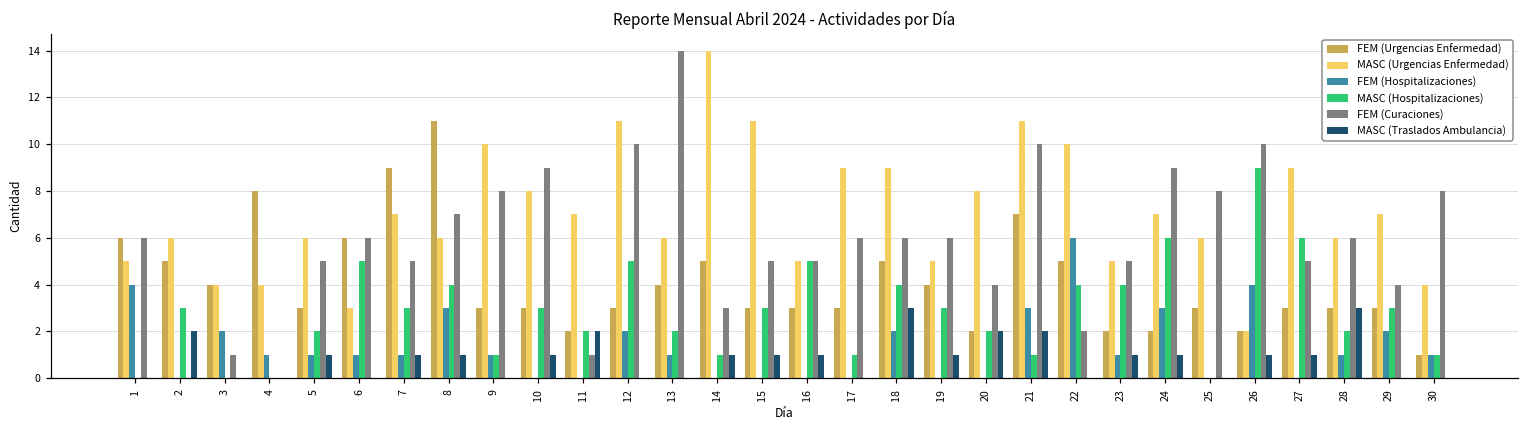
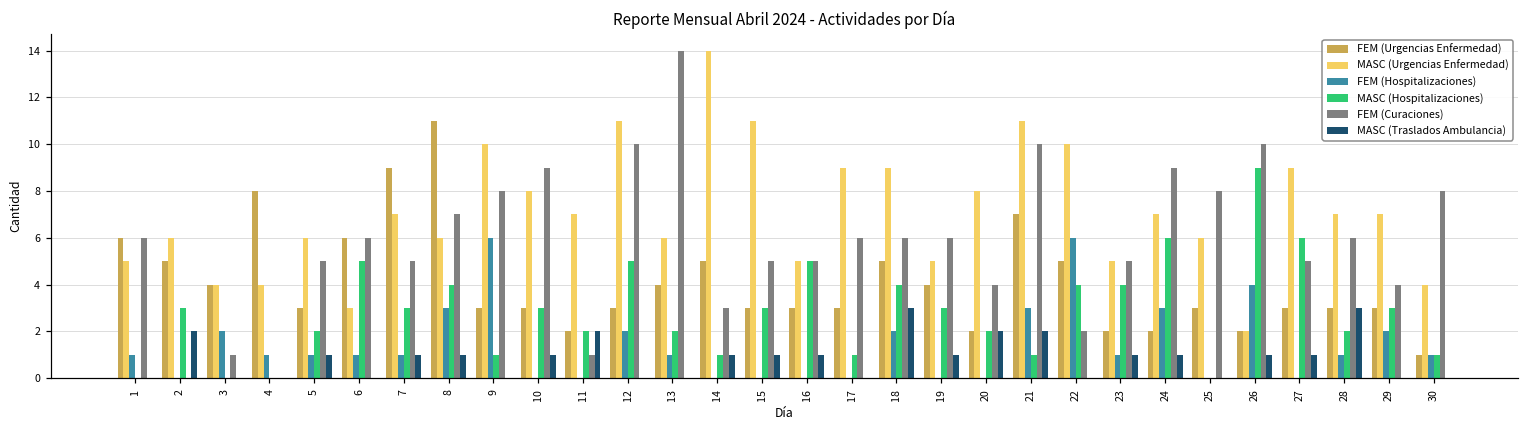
FEM (Hospitalizaciones), 1: 4 -> 1
FEM (Hospitalizaciones), 9: 1 -> 6
MASC (Urgencias Enfermedad), 28: 6 -> 7
